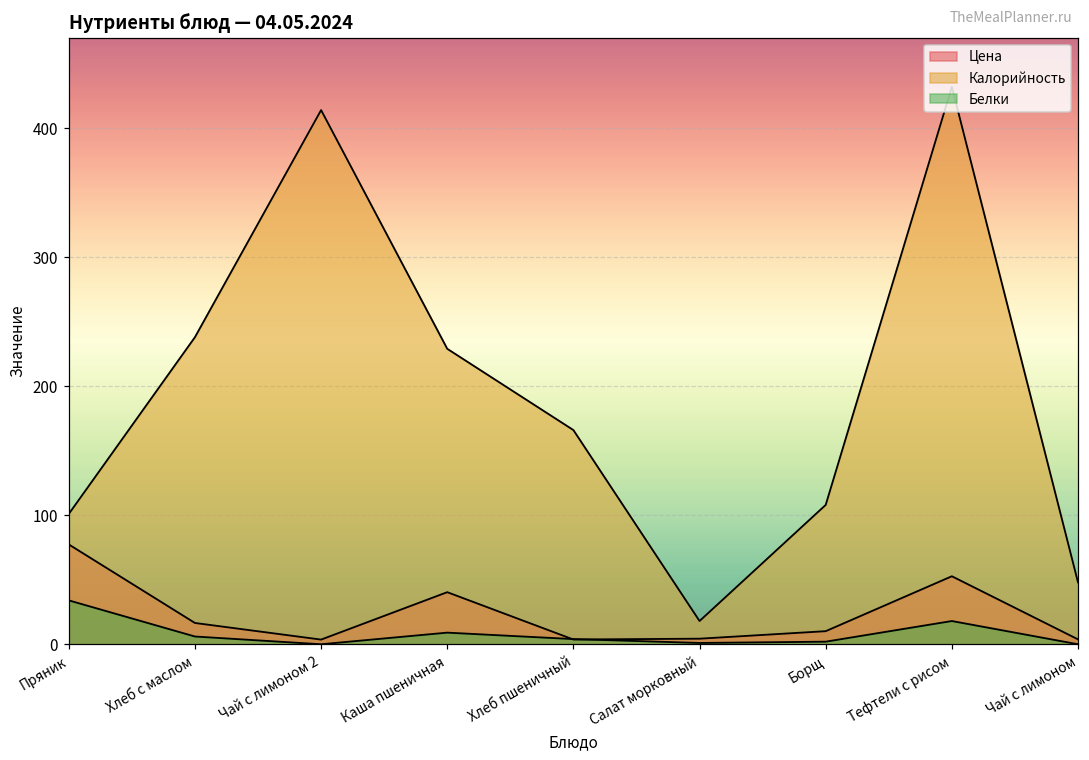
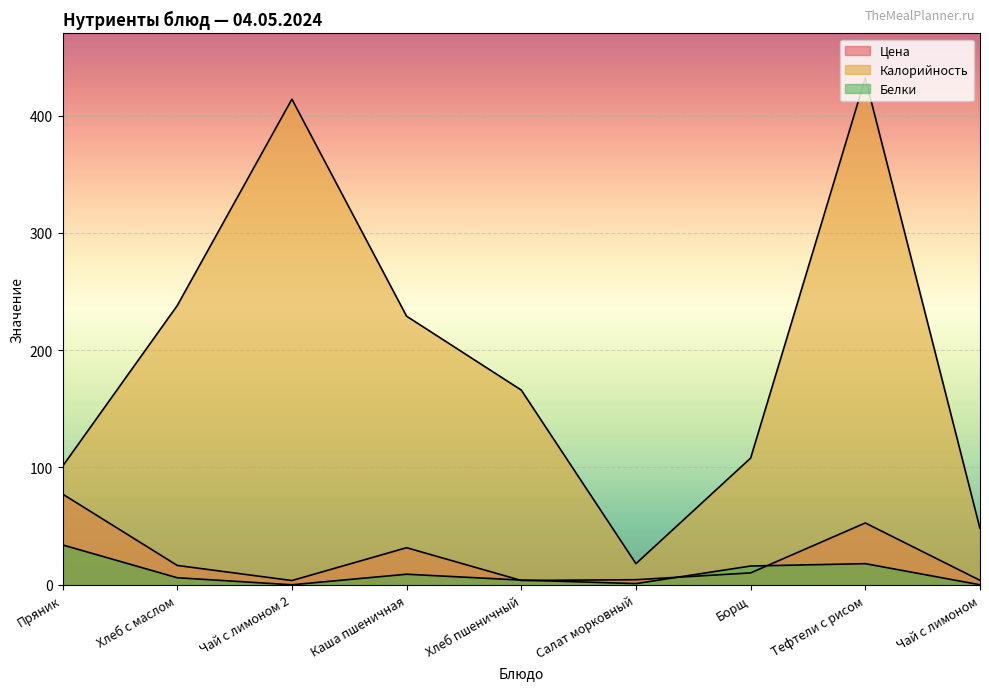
Цена, Каша пшеничная: 40 -> 32
Белки, Борщ: 2 -> 16
